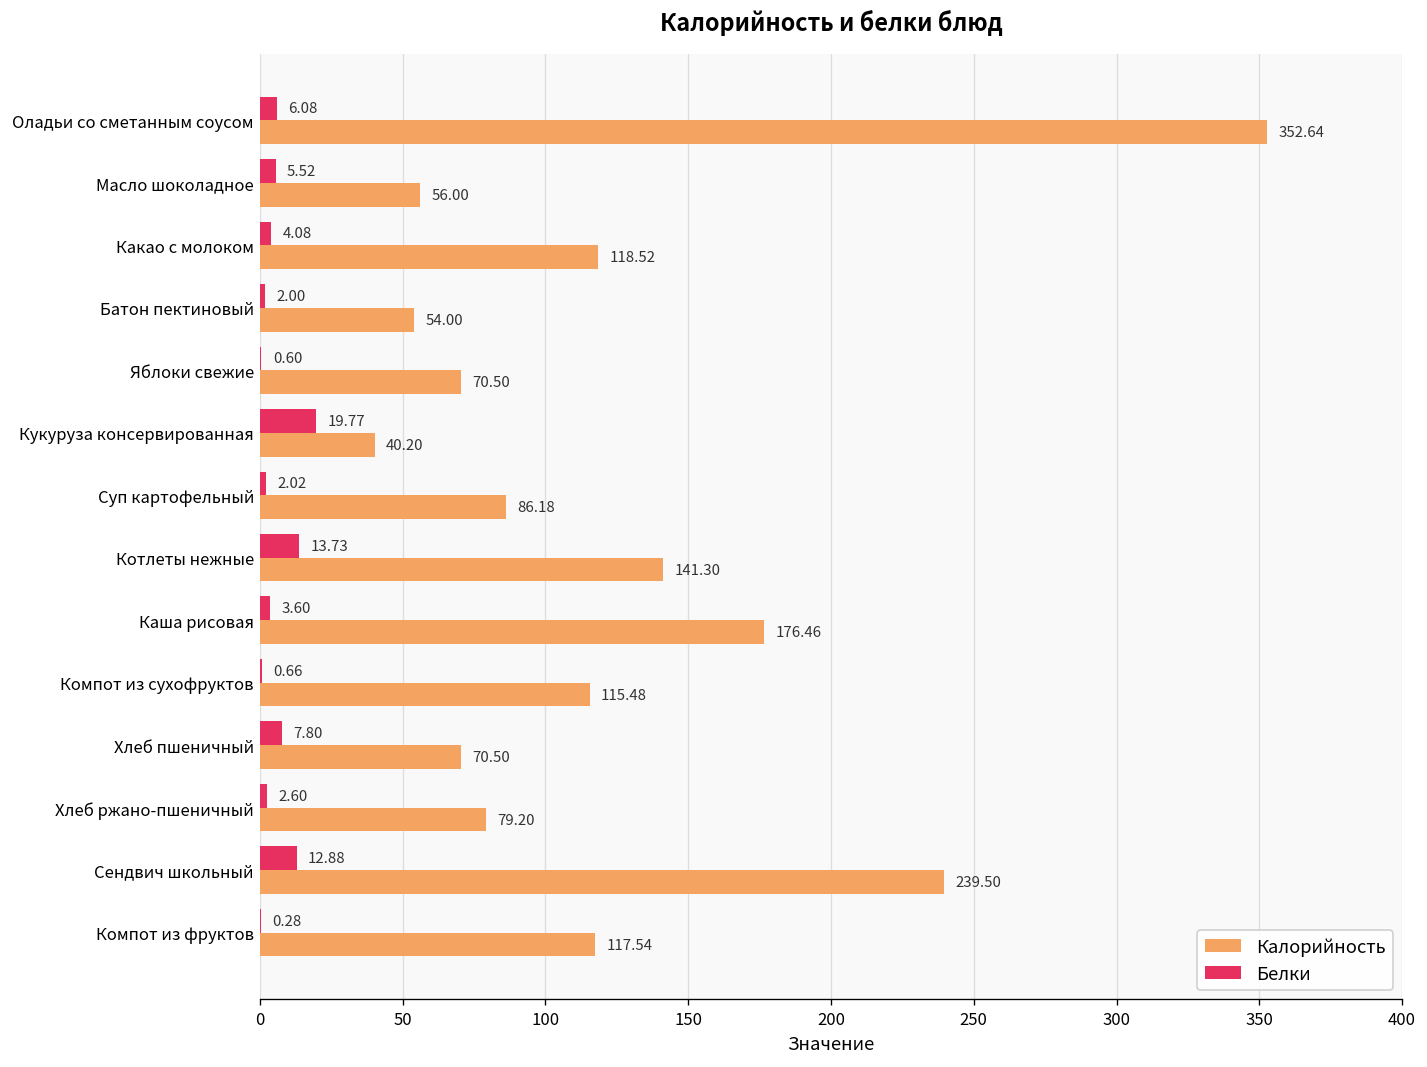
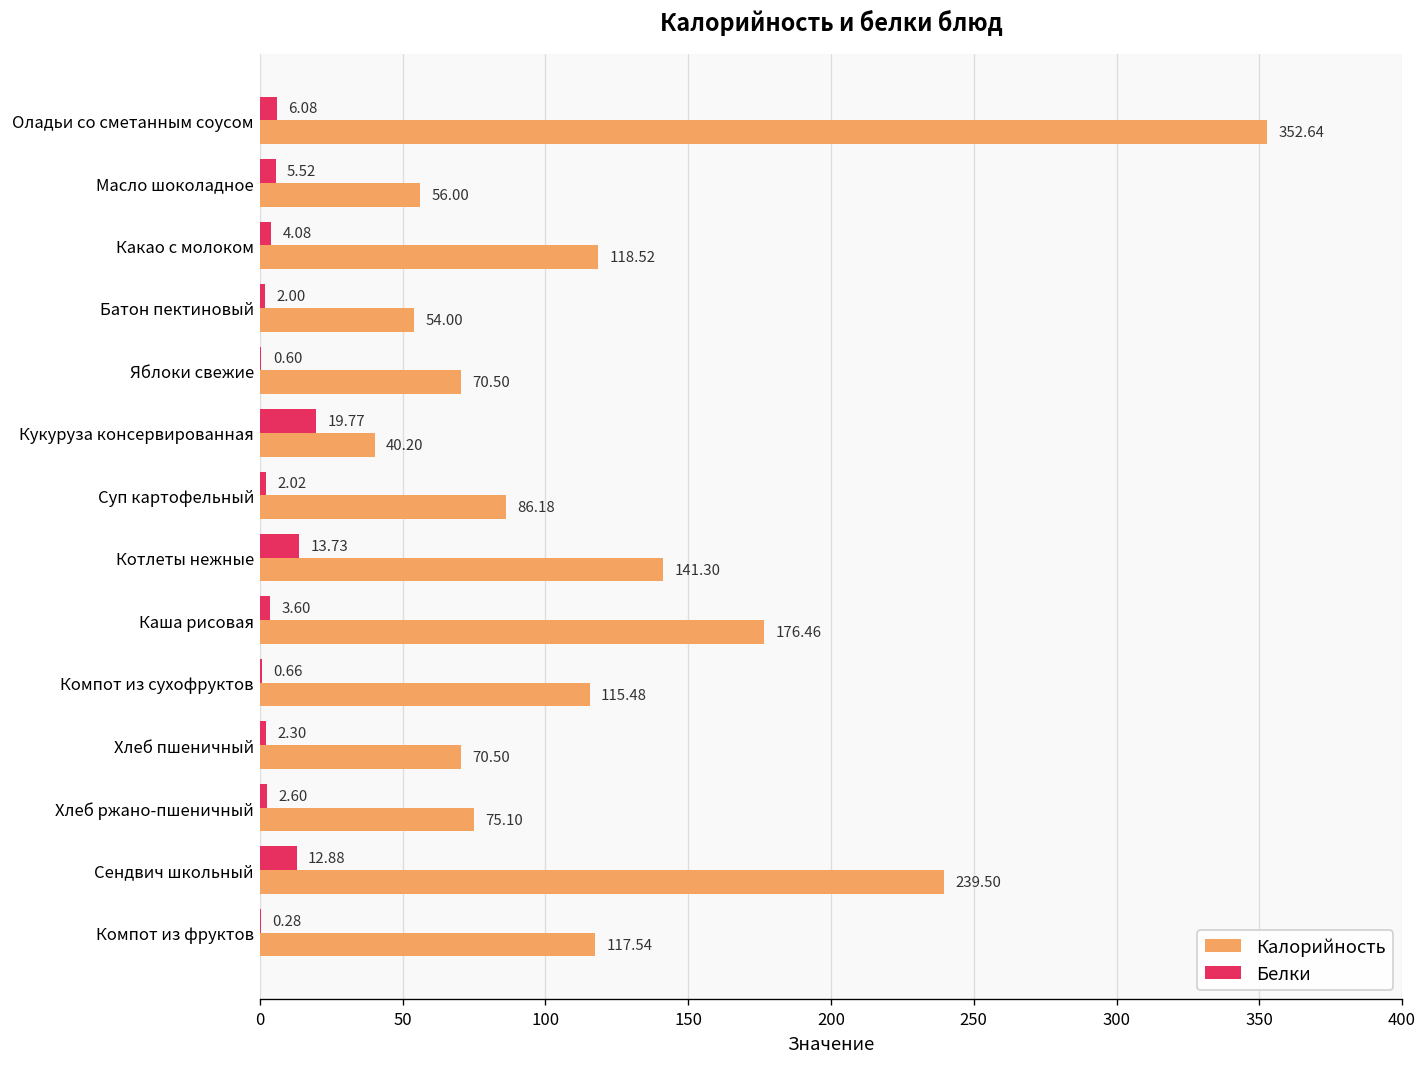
Белки, Хлеб пшеничный: 7.80 -> 2.30
Калорийность, Хлеб ржано-пшеничный: 79.20 -> 75.10
